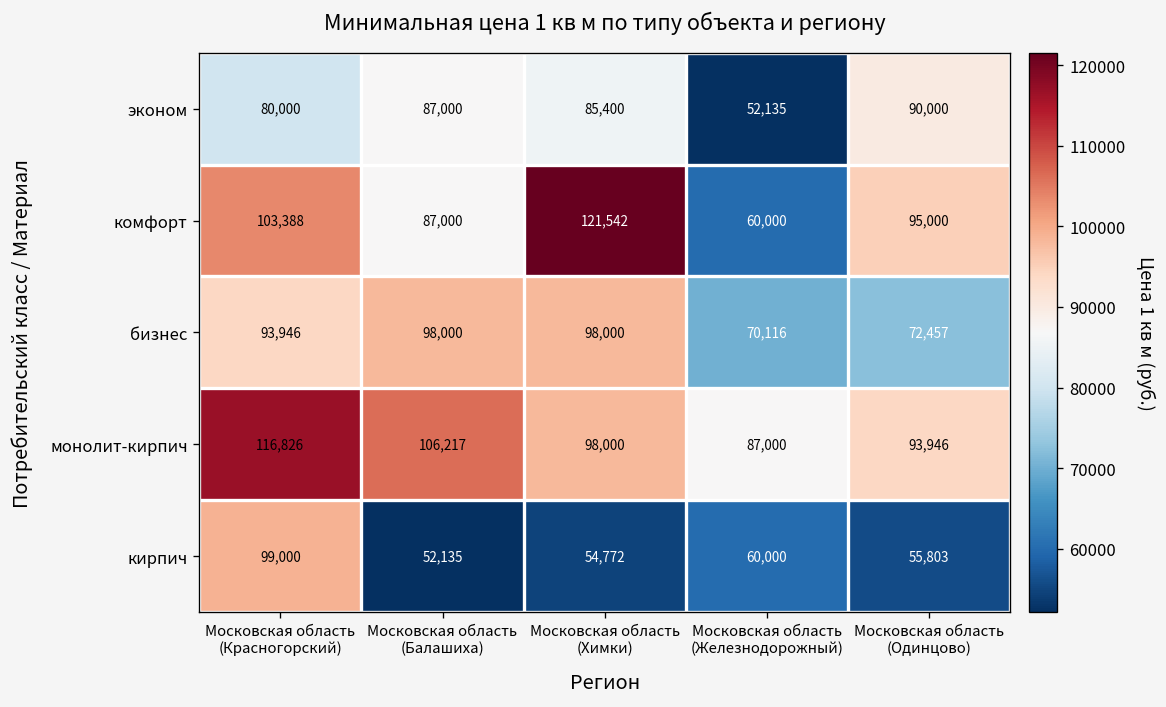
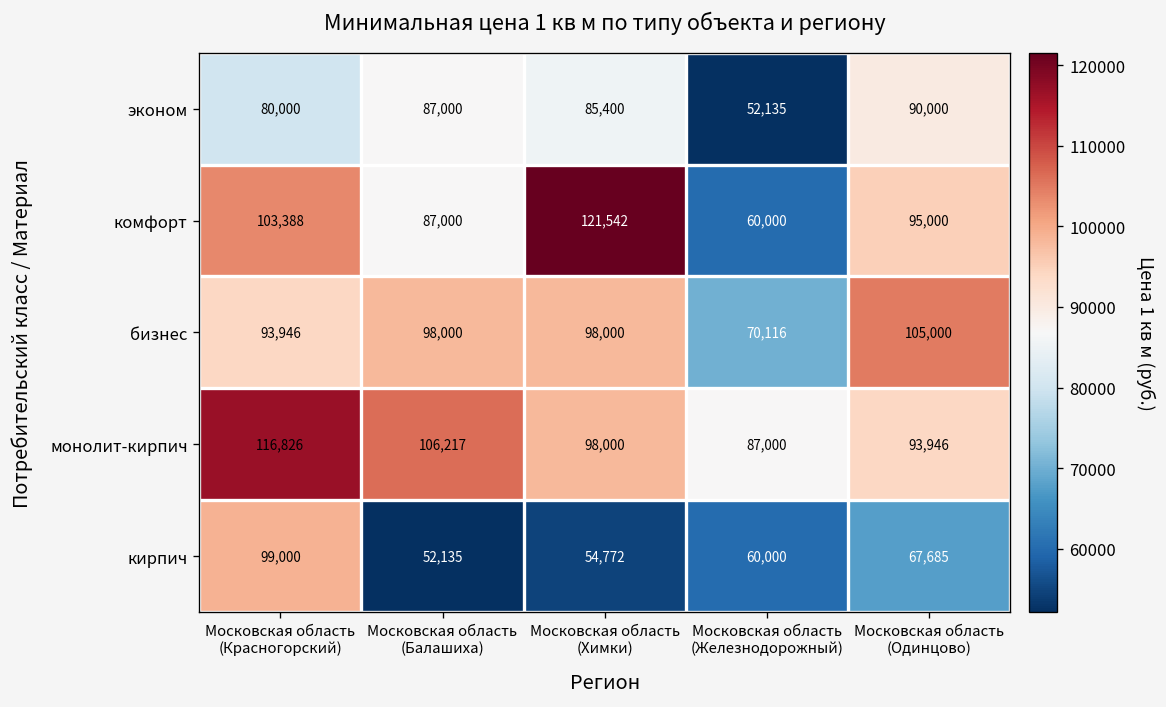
бизнес, Московская область (Одинцово): 72,457 -> 105,000
кирпич, Московская область (Одинцово): 55,803 -> 67,685
